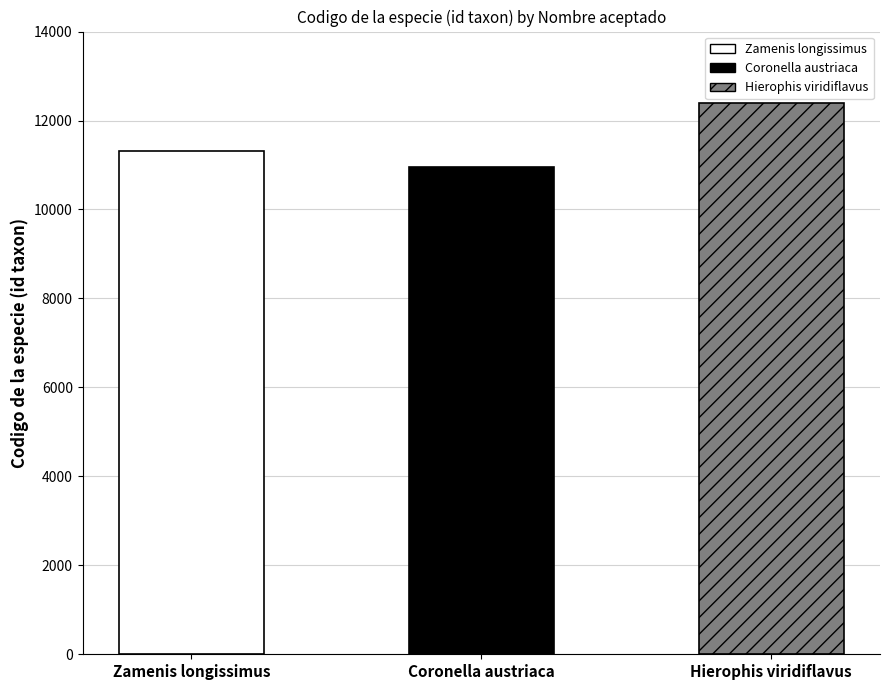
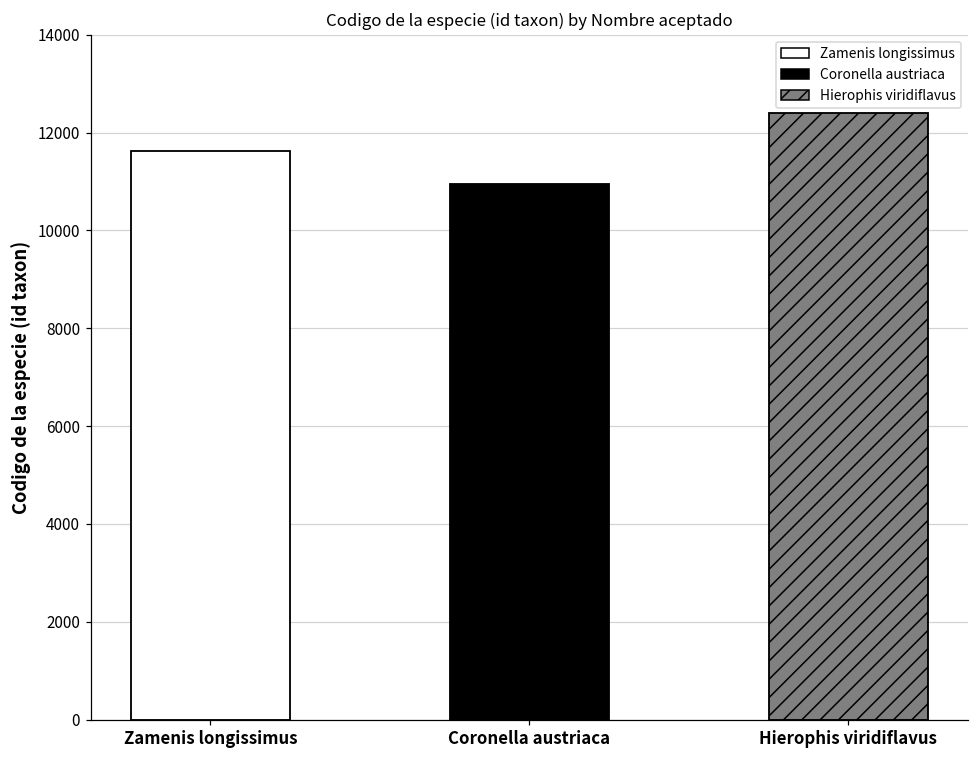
Zamenis longissimus: 11300 -> 11600
